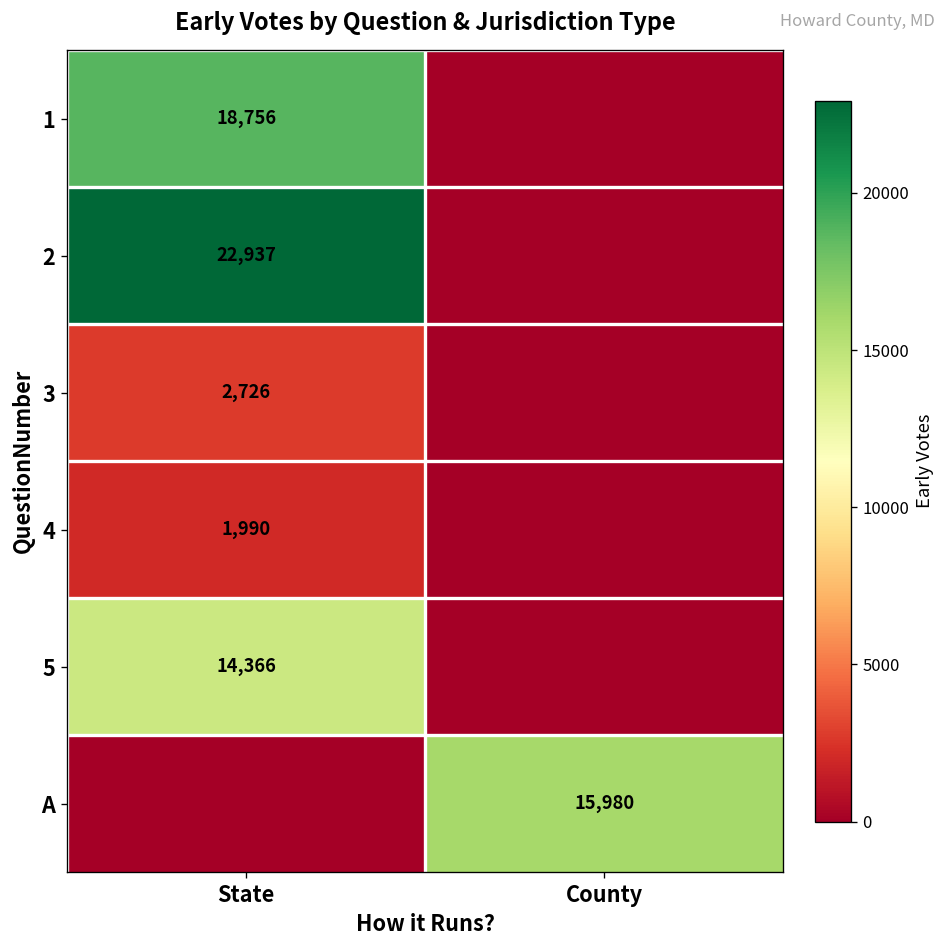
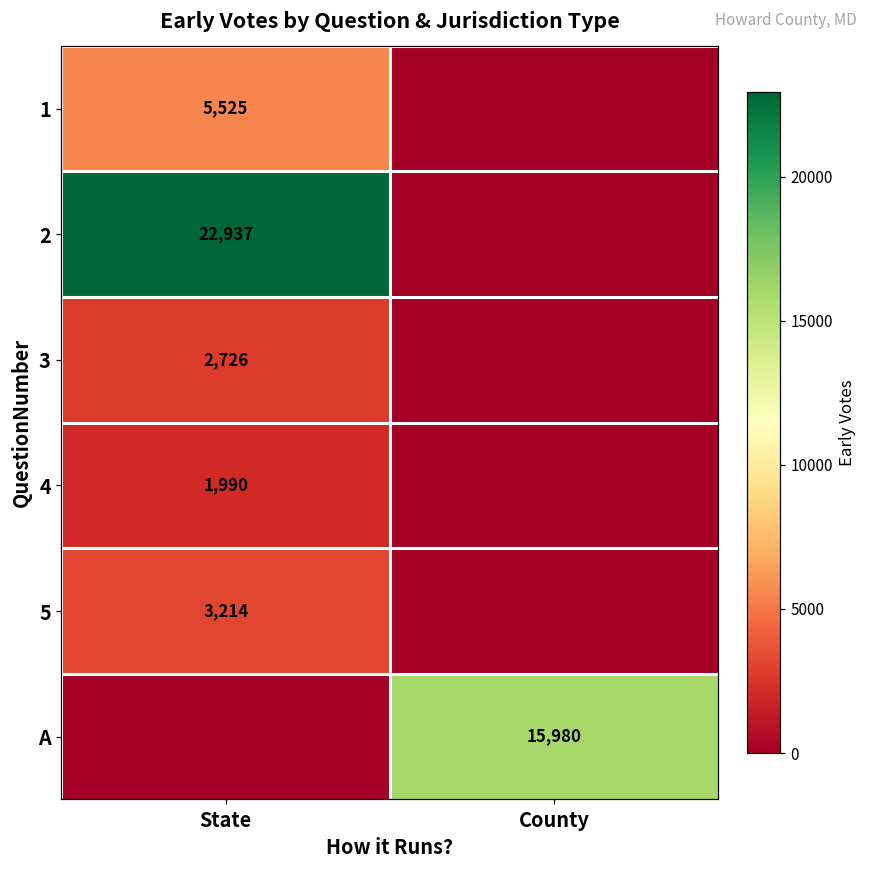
1, State: 18,756 -> 5,525
5, State: 14,366 -> 3,214
